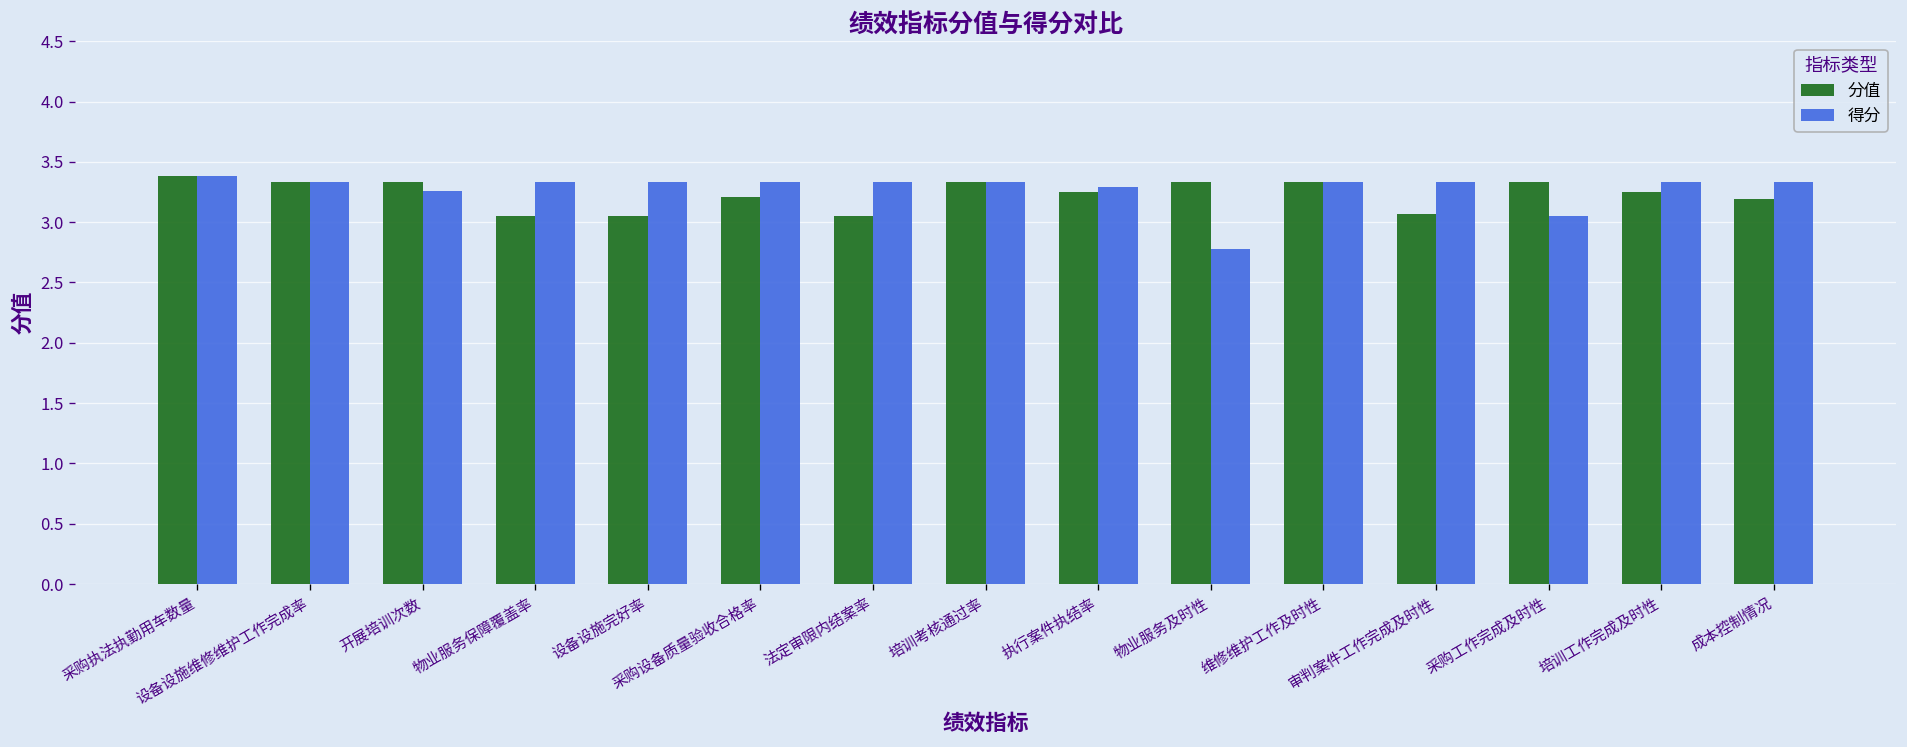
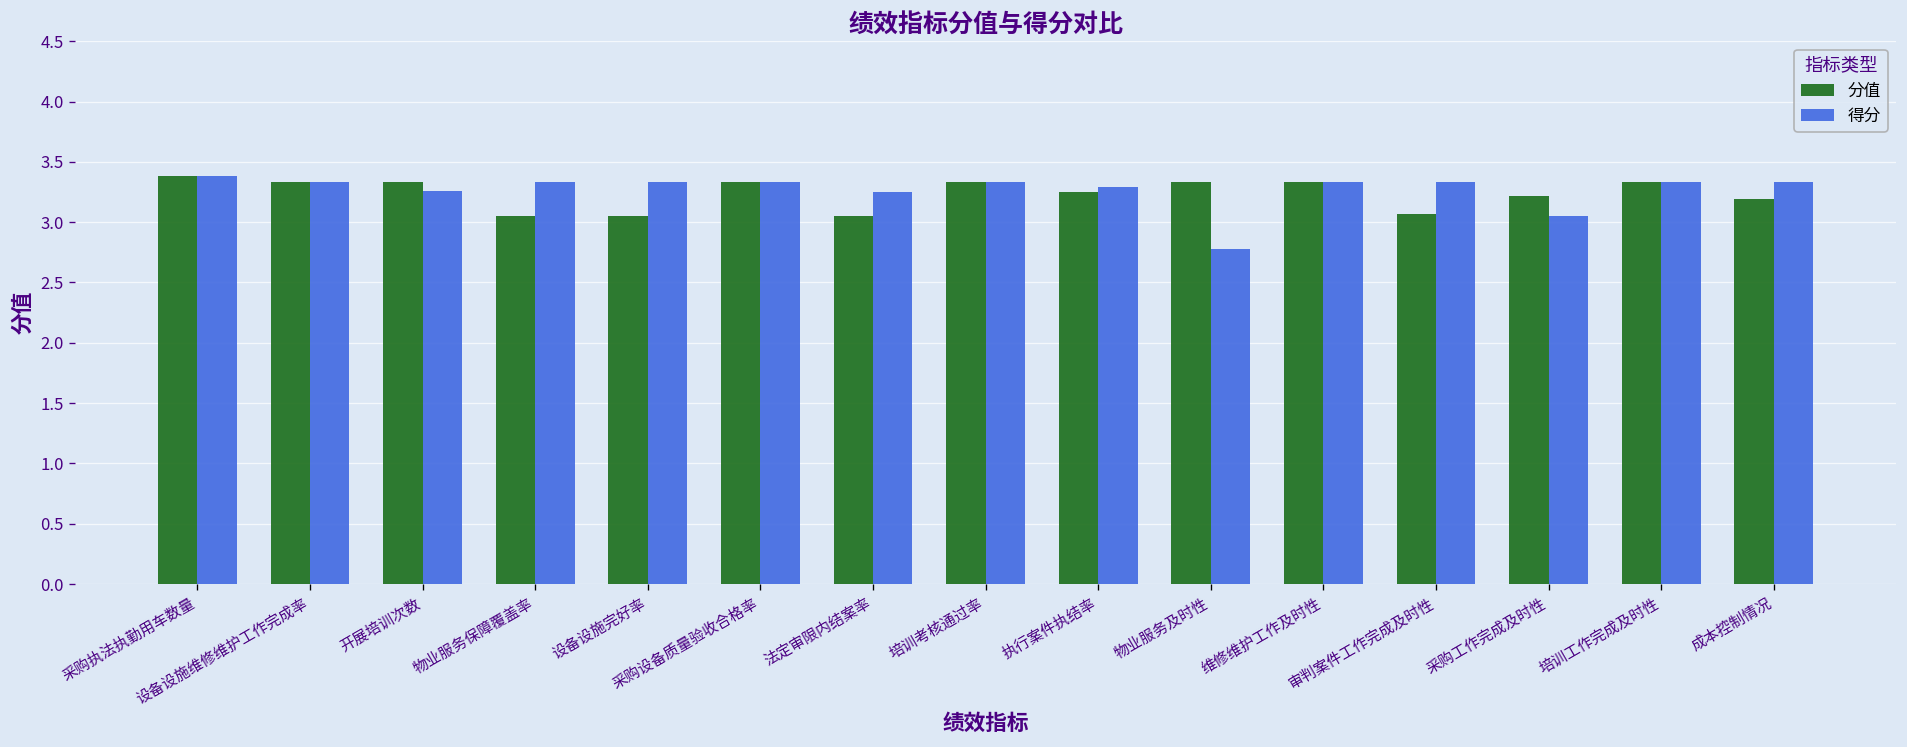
分值, 采购设备质量验收合格率: 3.21 -> 3.33
得分, 法定审限内结案率: 3.33 -> 3.25
分值, 采购工作完成及时性: 3.33 -> 3.22
分值, 培训工作完成及时性: 3.25 -> 3.33
